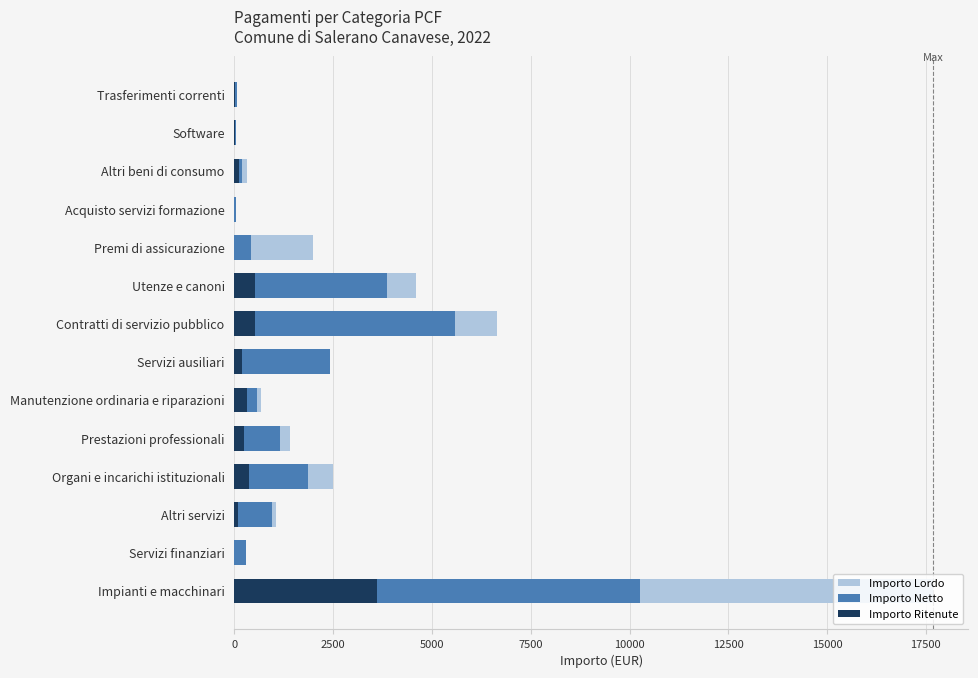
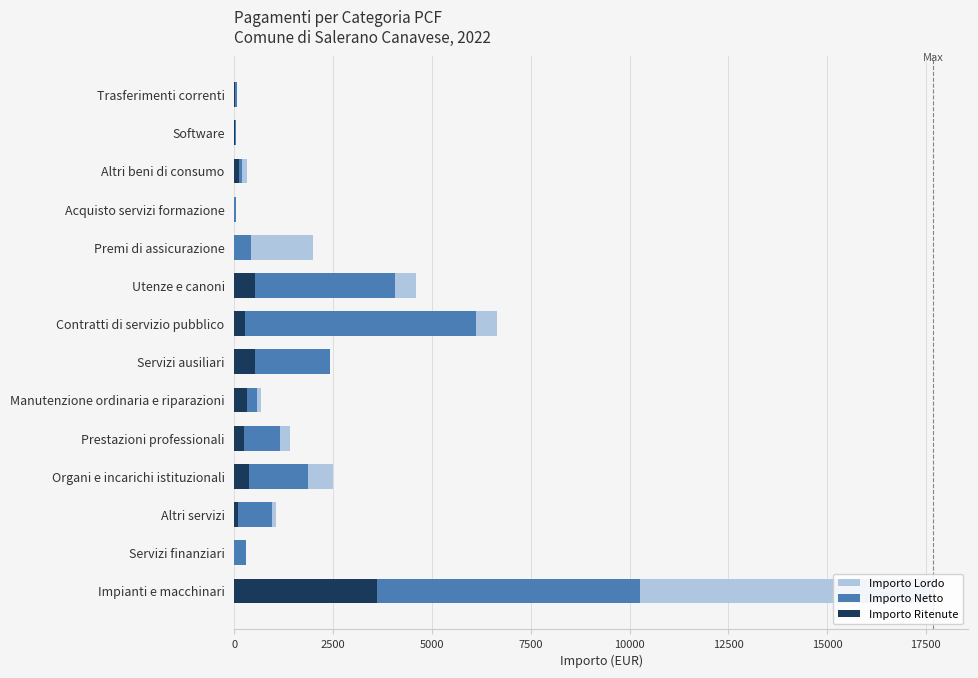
Importo Netto, Utenze e canoni: 3900 -> 4100
Importo Netto, Contratti di servizio pubblico: 5600 -> 6100
Importo Ritenute, Contratti di servizio pubblico: 500 -> 300
Importo Ritenute, Servizi ausiliari: 200 -> 500
